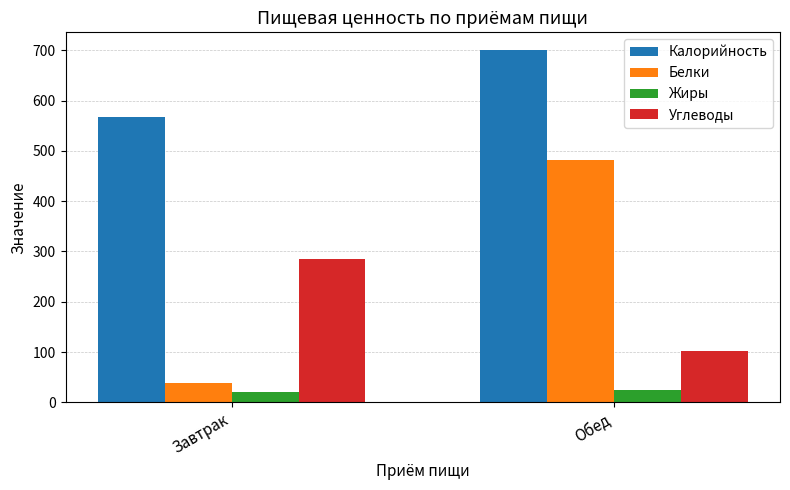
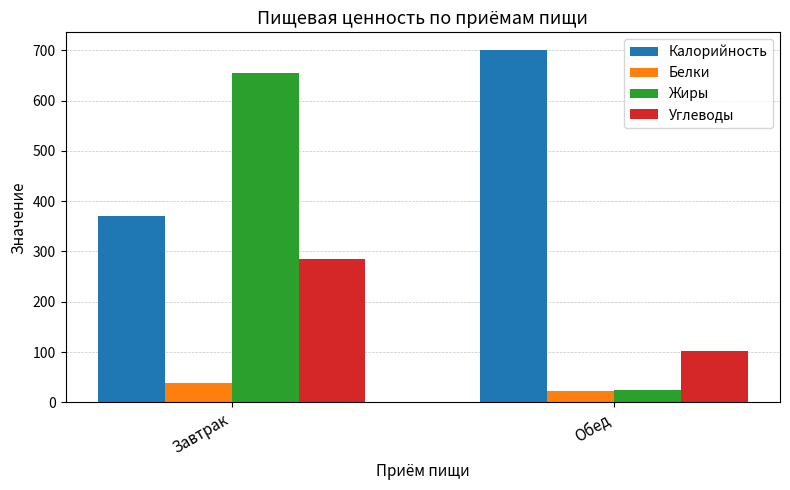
Калорийность, Завтрак: 570 -> 370
Жиры, Завтрак: 20 -> 650
Белки, Обед: 480 -> 20
